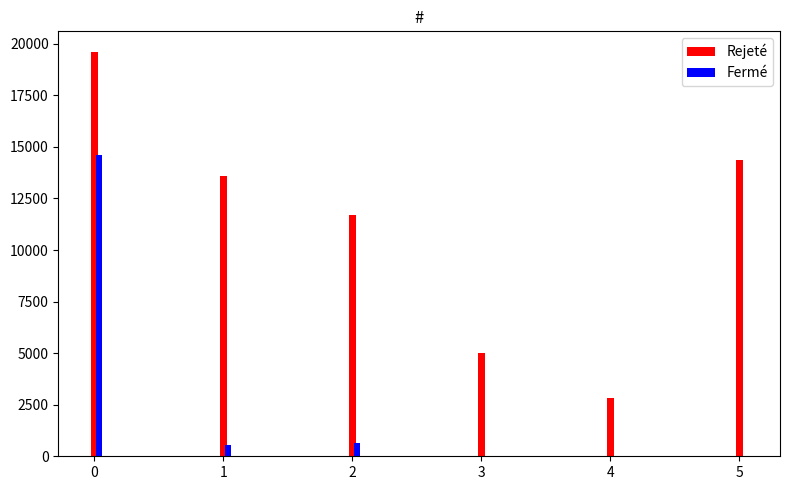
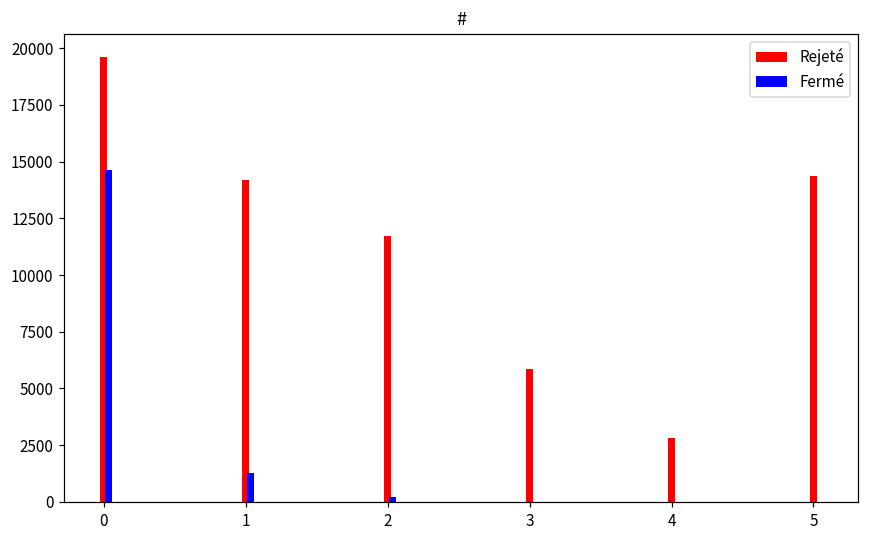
Rejeté, 1: 13600 -> 14200
Fermé, 1: 500 -> 1300
Fermé, 2: 600 -> 200
Rejeté, 3: 5000 -> 5900
